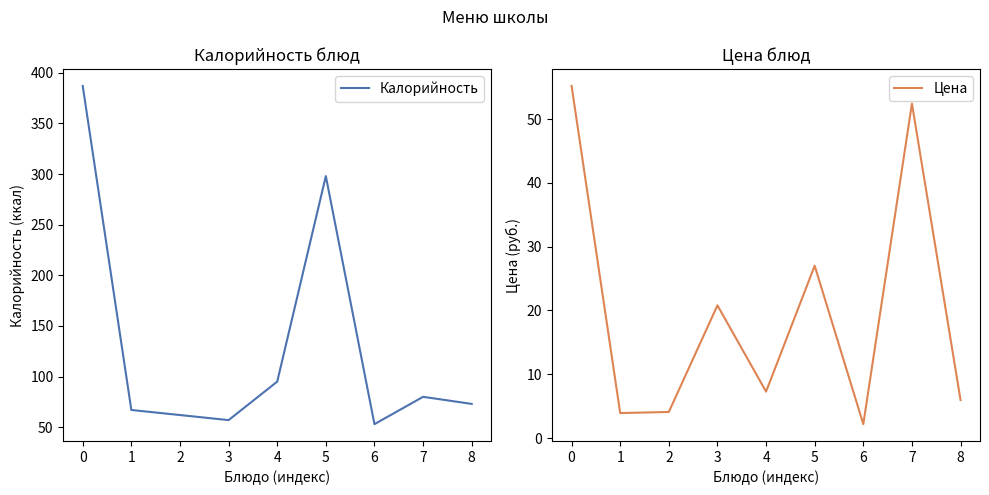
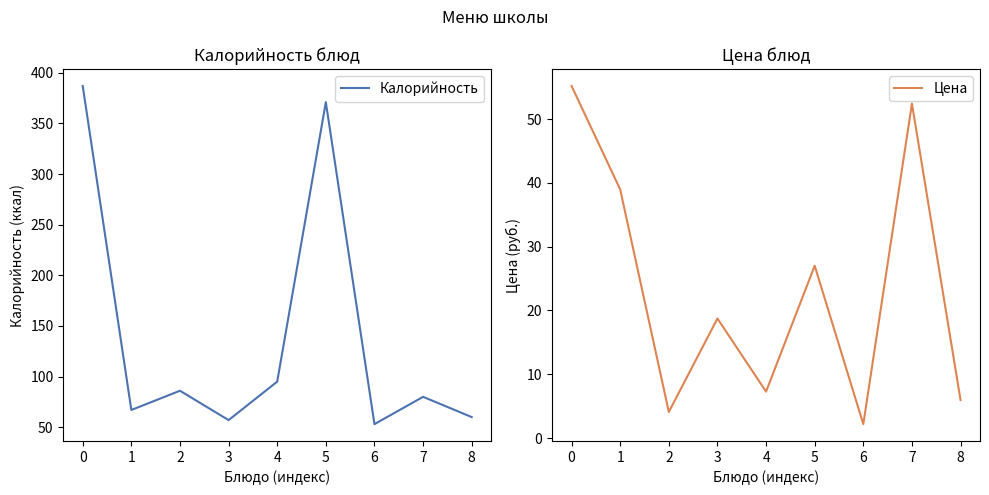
Калорийность блюд, 2: 62 -> 86
Калорийность блюд, 5: 298 -> 371
Калорийность блюд, 8: 73 -> 60
Цена блюд, 1: 4 -> 39
Цена блюд, 3: 21 -> 19
